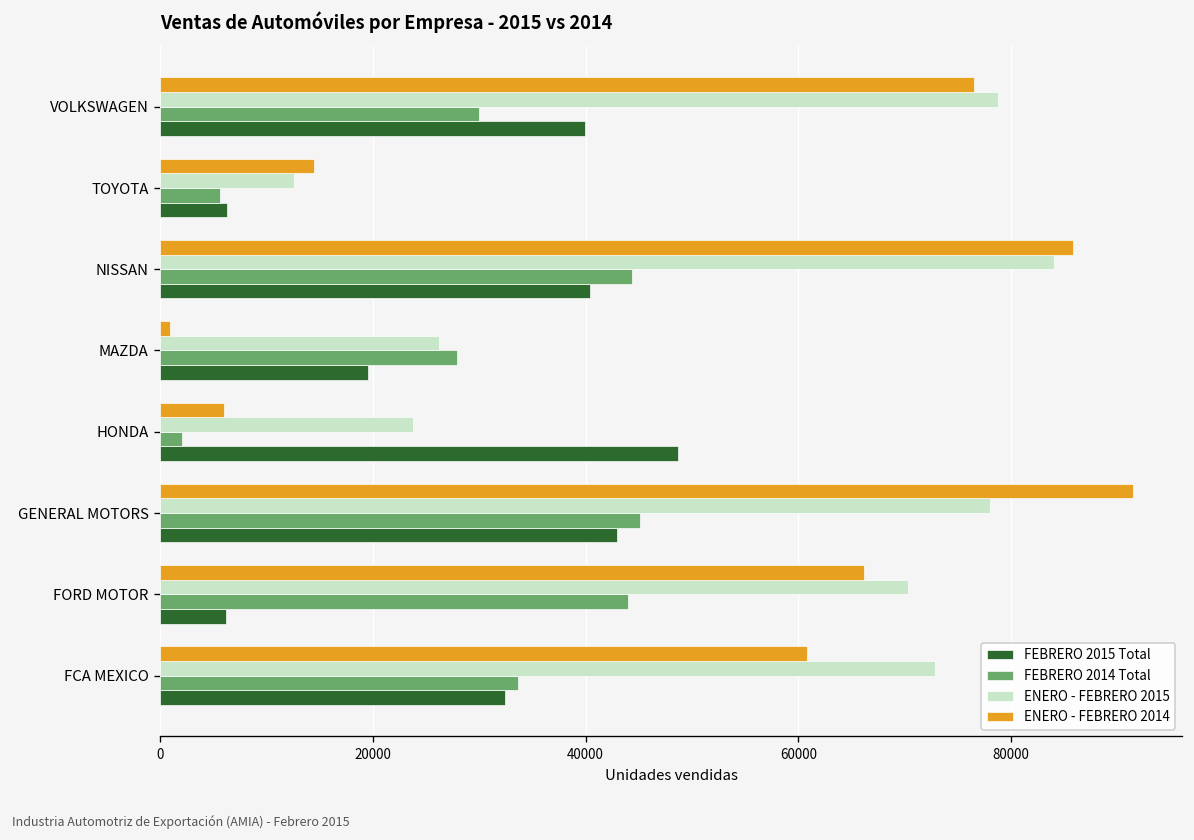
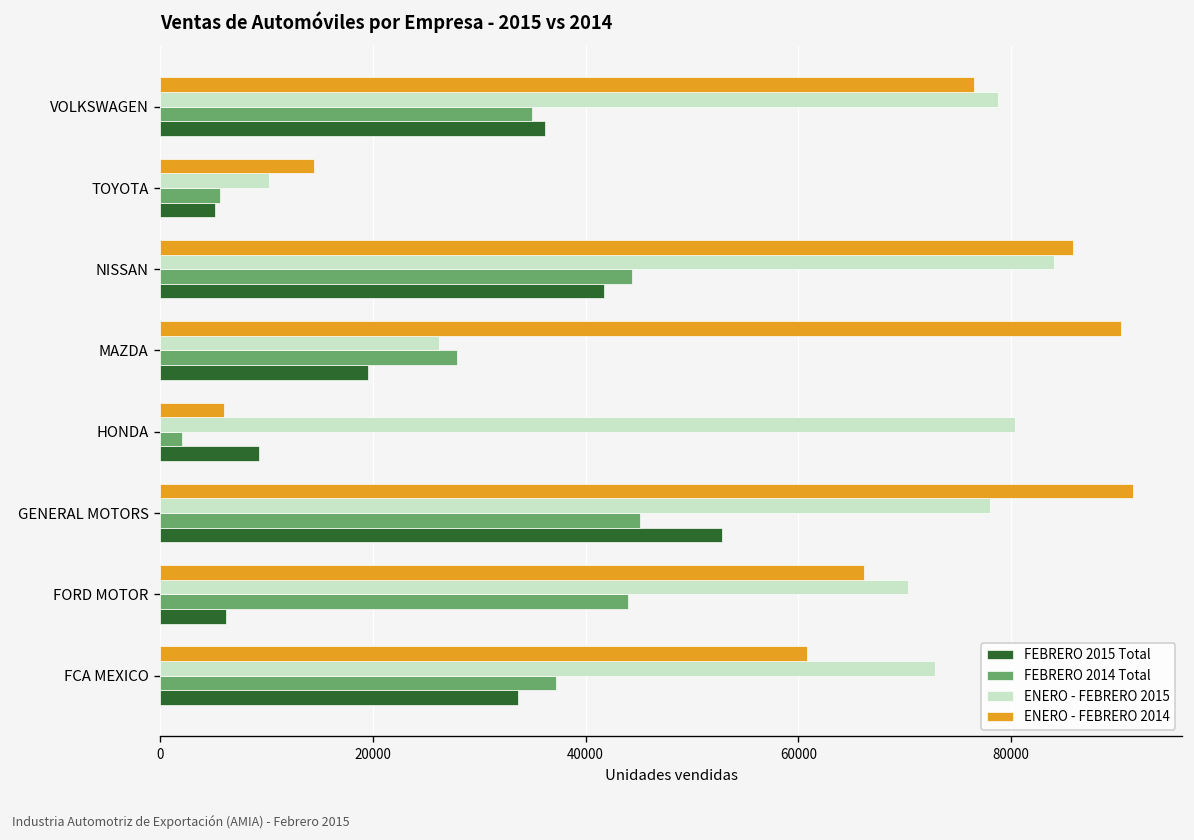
FEBRERO 2014 Total, VOLKSWAGEN: 30000 -> 35000
FEBRERO 2015 Total, VOLKSWAGEN: 40000 -> 36000
ENERO - FEBRERO 2015, TOYOTA: 13000 -> 10000
FEBRERO 2015 Total, TOYOTA: 6000 -> 5000
FEBRERO 2015 Total, NISSAN: 40000 -> 42000
ENERO - FEBRERO 2014, MAZDA: 1000 -> 90000
ENERO - FEBRERO 2015, HONDA: 24000 -> 80000
FEBRERO 2015 Total, HONDA: 49000 -> 9000
FEBRERO 2015 Total, GENERAL MOTORS: 43000 -> 53000
FEBRERO 2014 Total, FCA MEXICO: 34000 -> 37000
FEBRERO 2015 Total, FCA MEXICO: 32000 -> 34000
